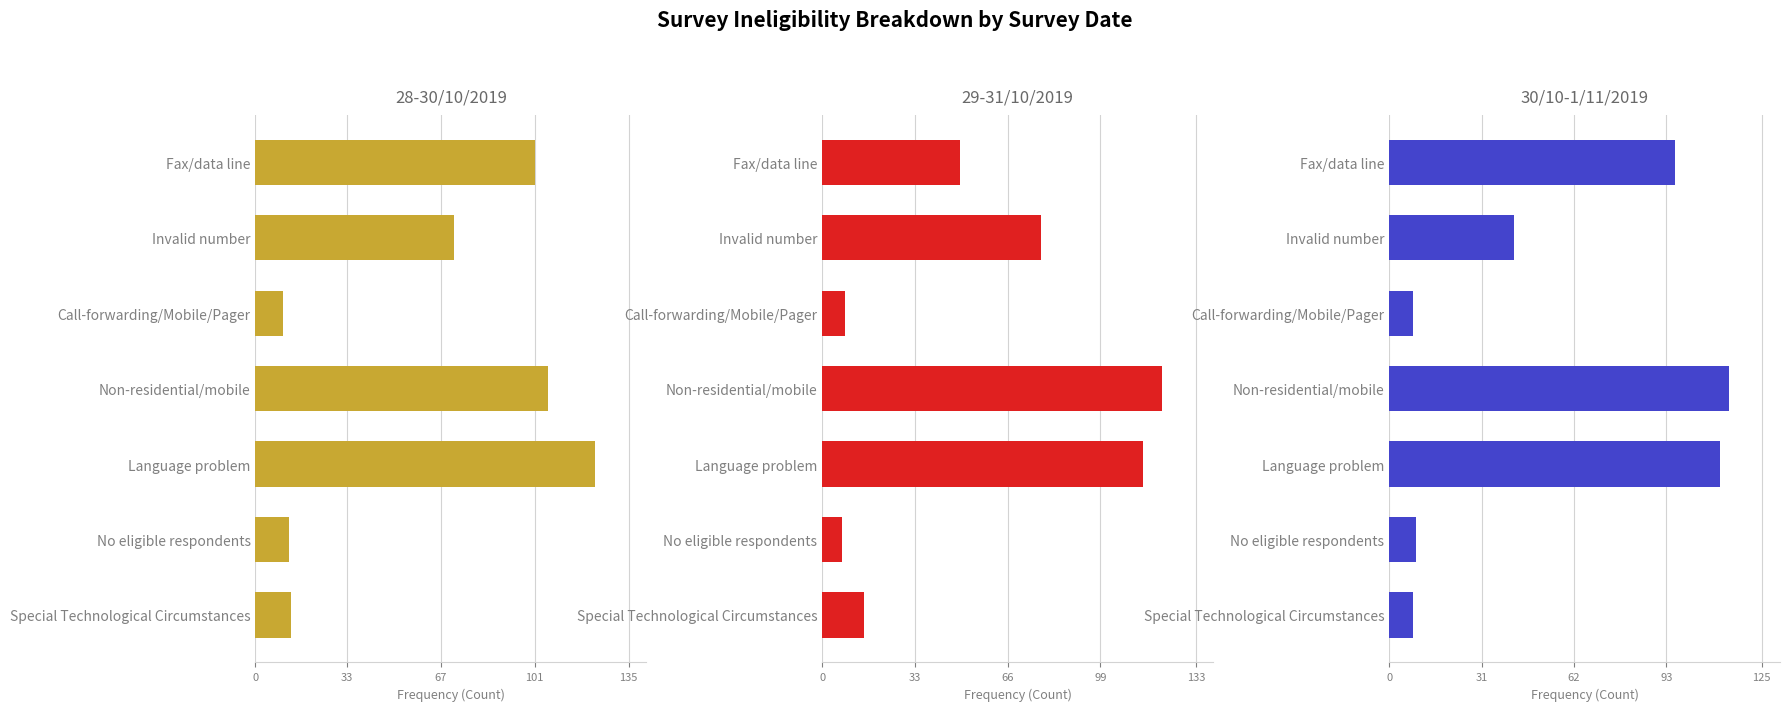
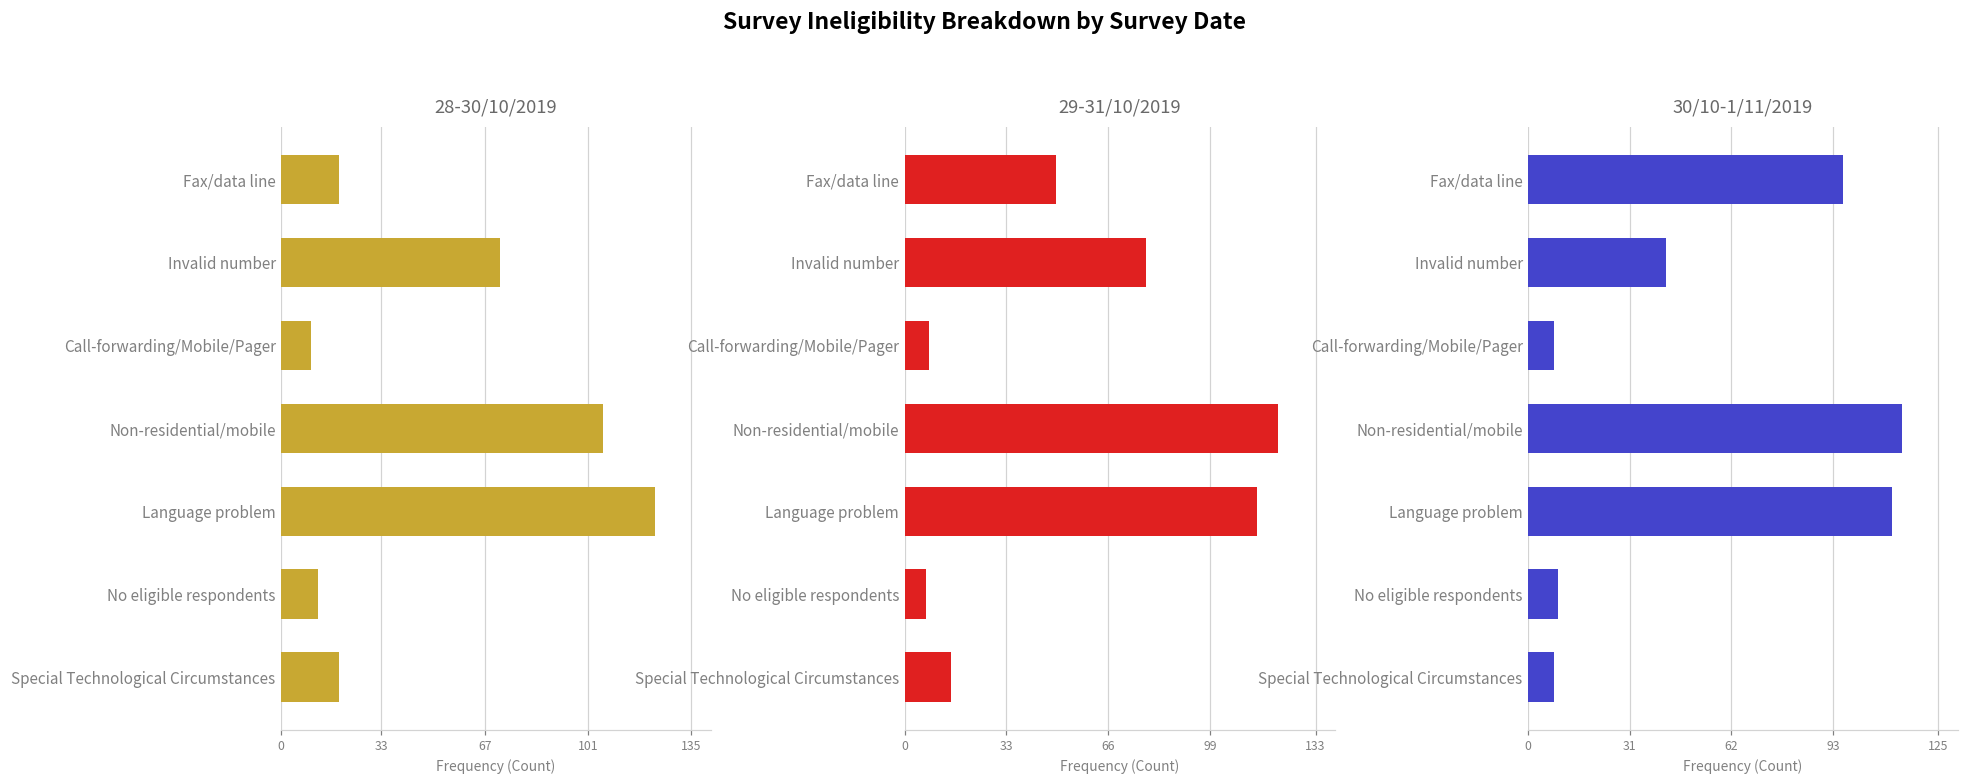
28-30/10/2019, Fax/data line: 101 -> 19
28-30/10/2019, Special Technological Circumstances: 13 -> 19
